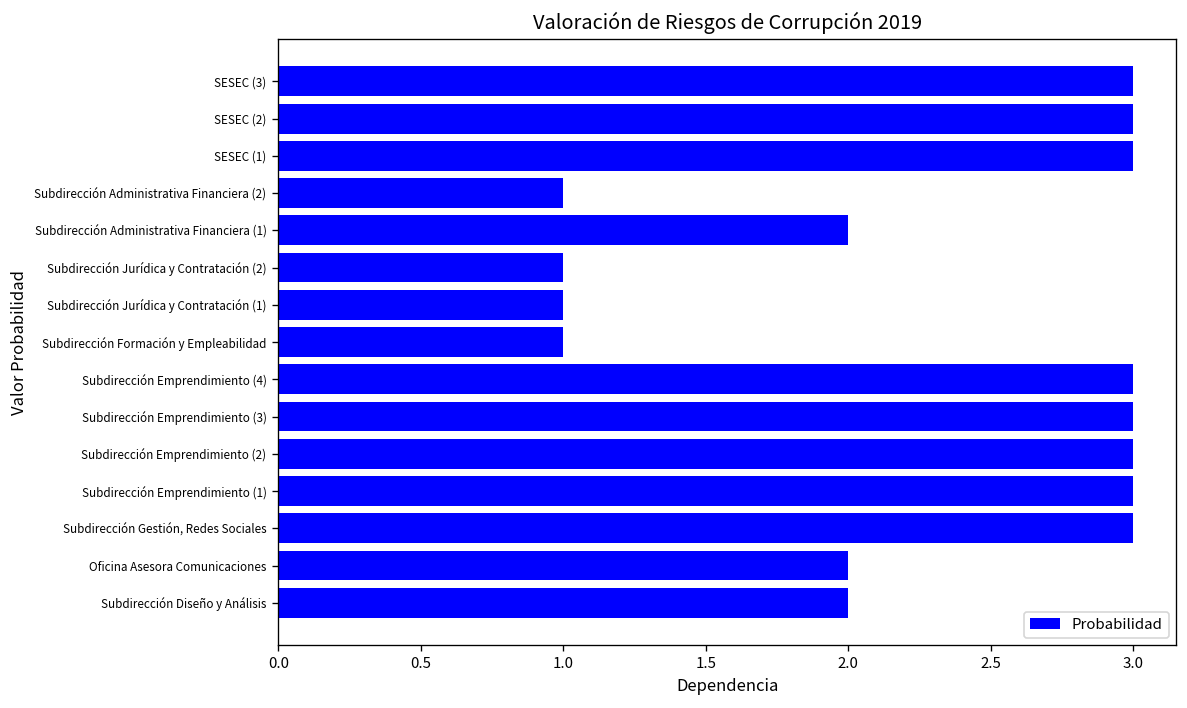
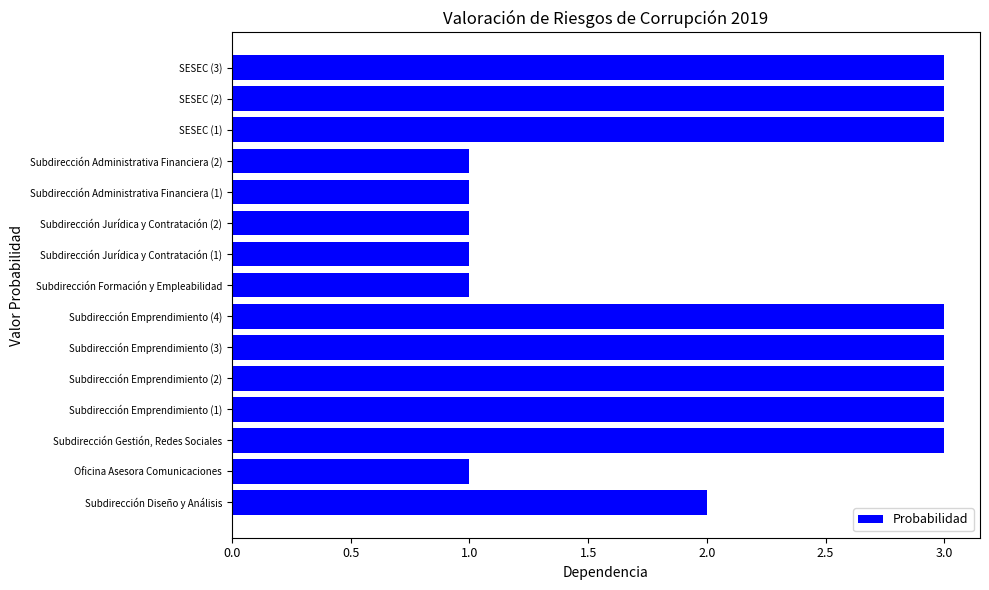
Subdirección Administrativa Financiera (1): 2 -> 1
Oficina Asesora Comunicaciones: 2 -> 1
